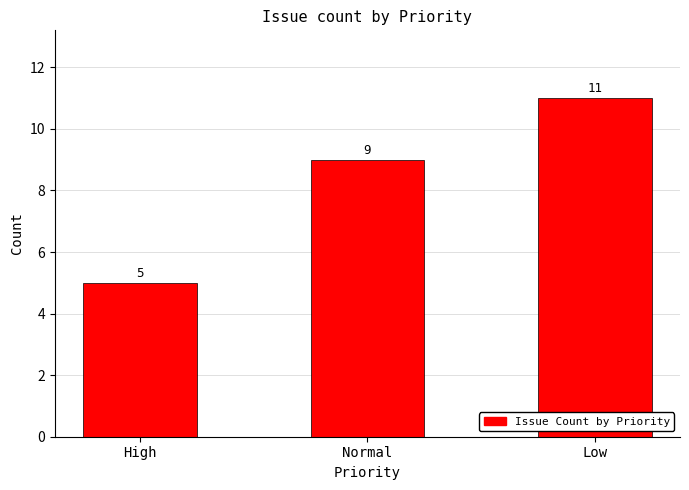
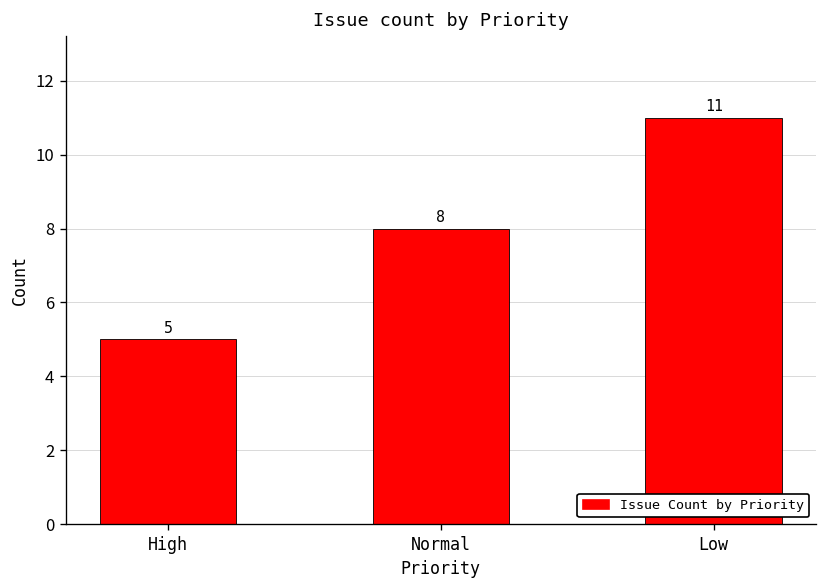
Normal: 9 -> 8
